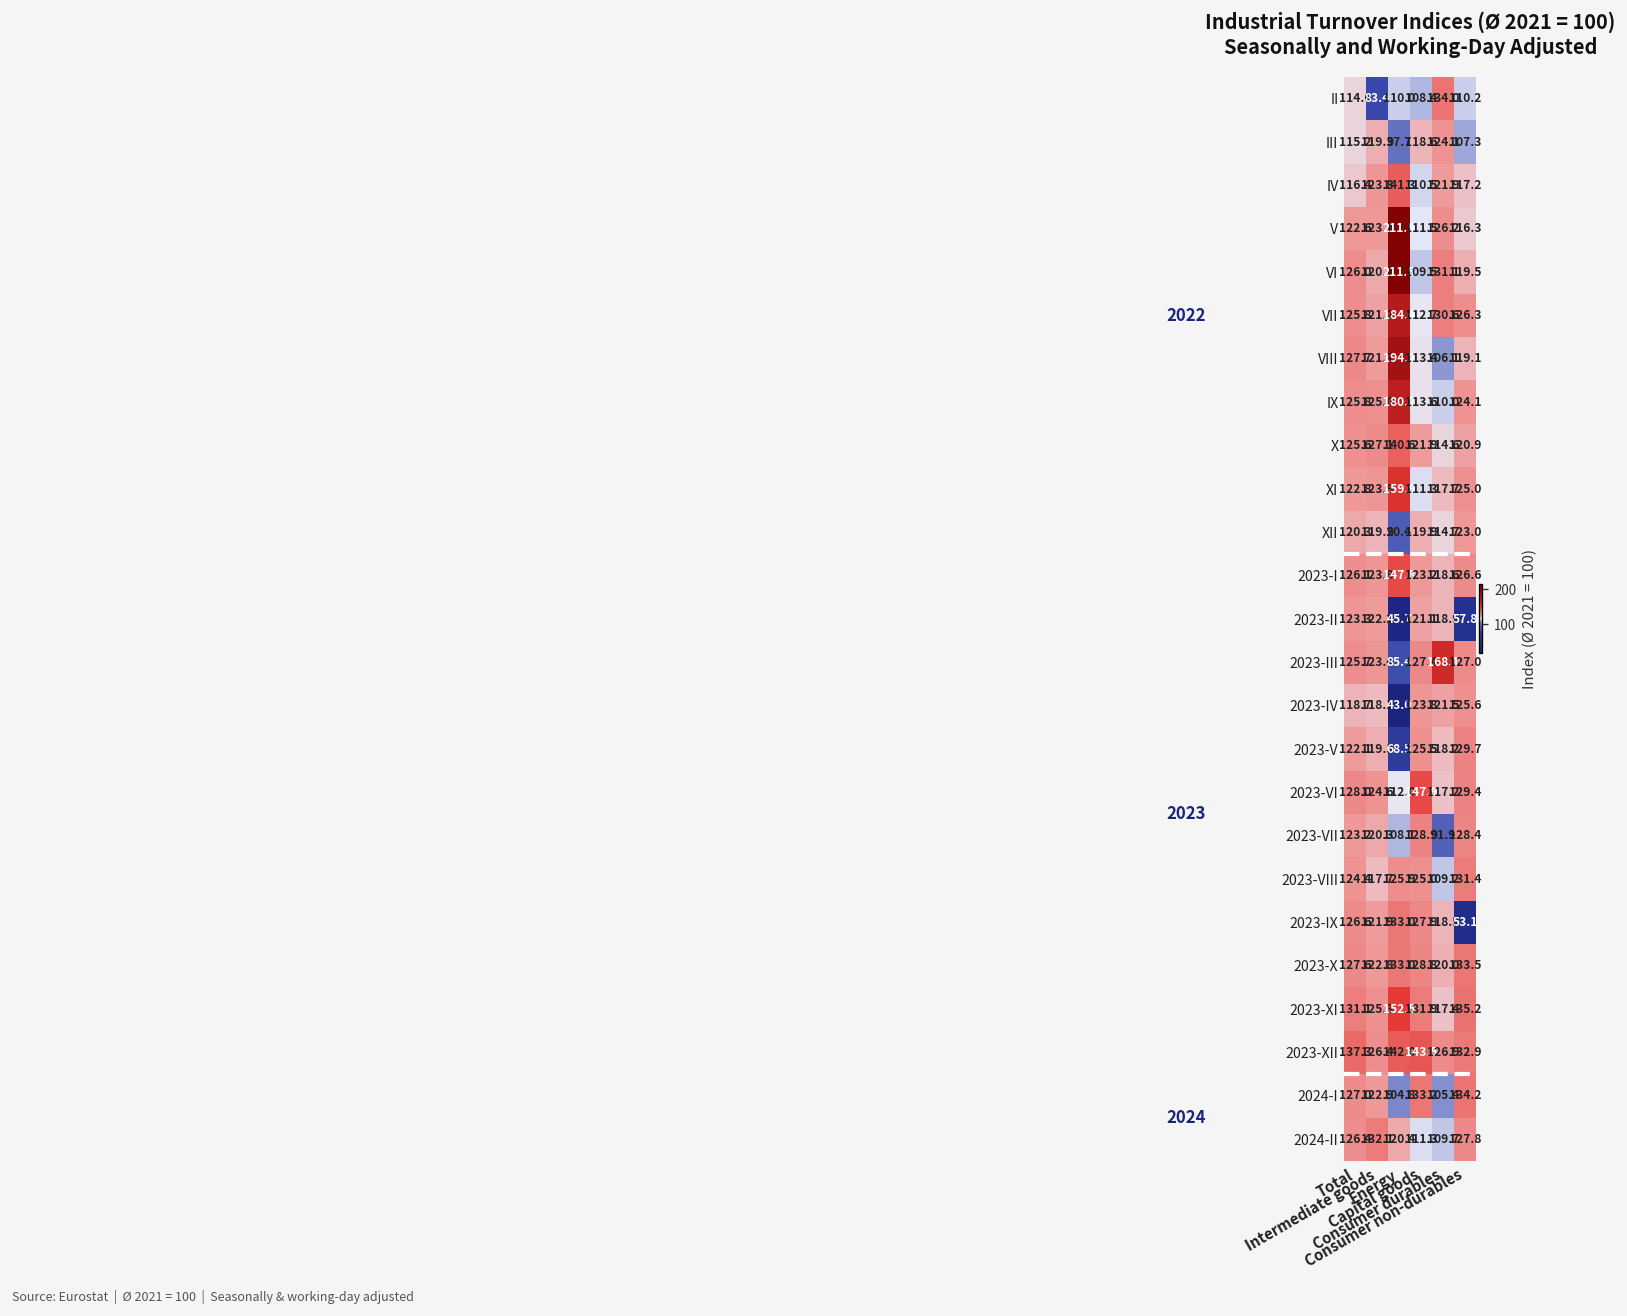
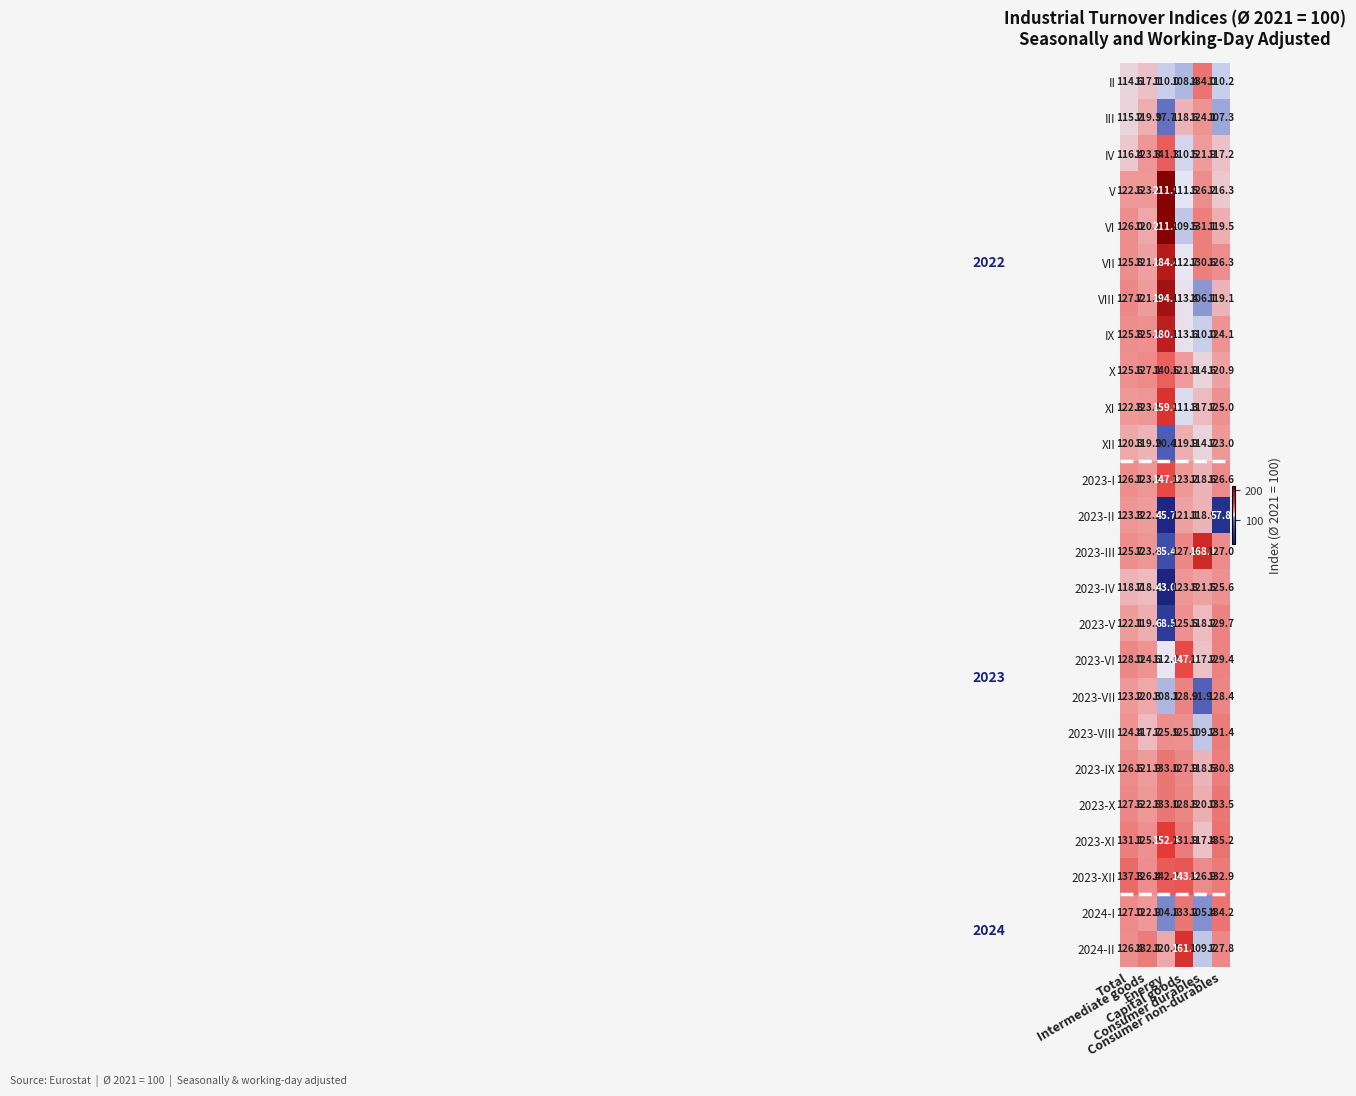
II, Intermediate goods: 83.4 -> 117.1
2023-IX, Consumer non-durables: 53.1 -> 130.8
2024-II, Capital goods: 111.3 -> 161.6
